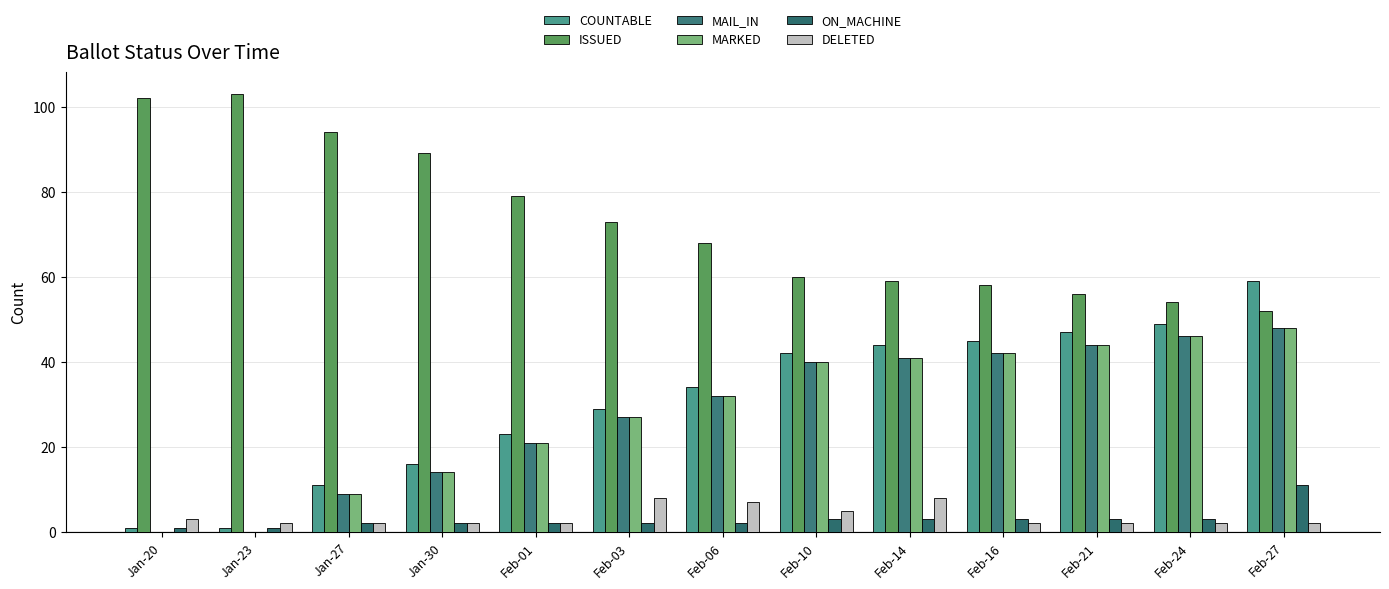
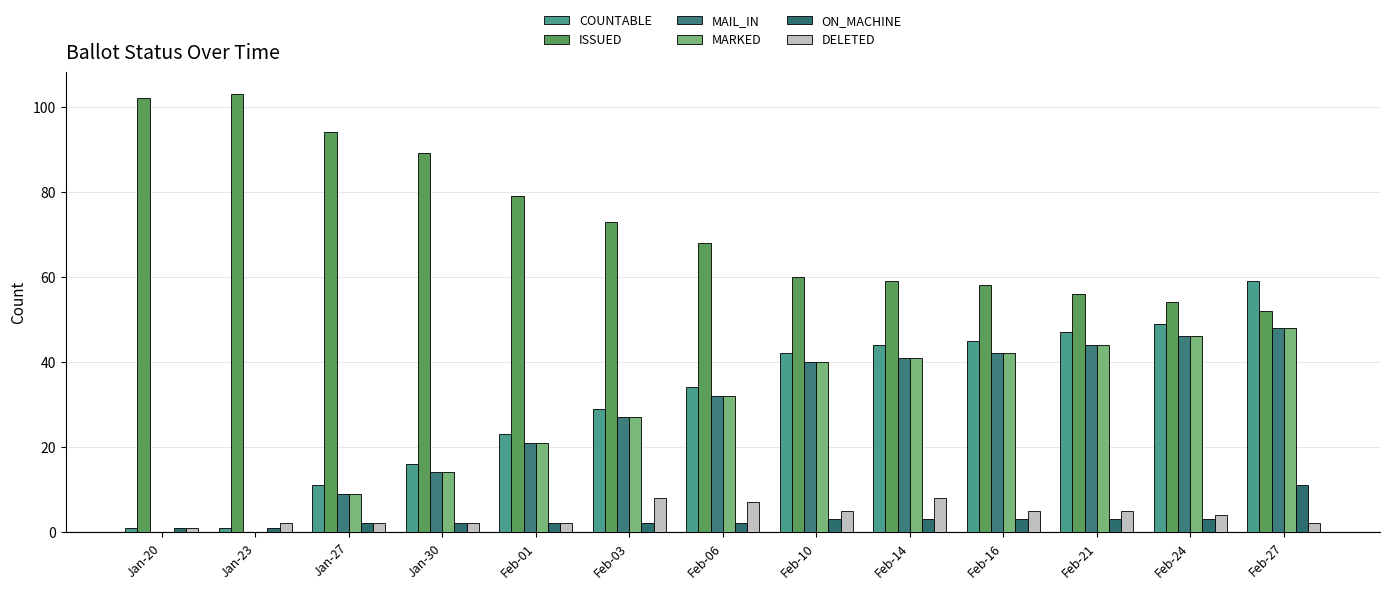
DELETED, Jan-20: 3 -> 1
DELETED, Feb-16: 2 -> 5
DELETED, Feb-21: 2 -> 5
DELETED, Feb-24: 2 -> 4
